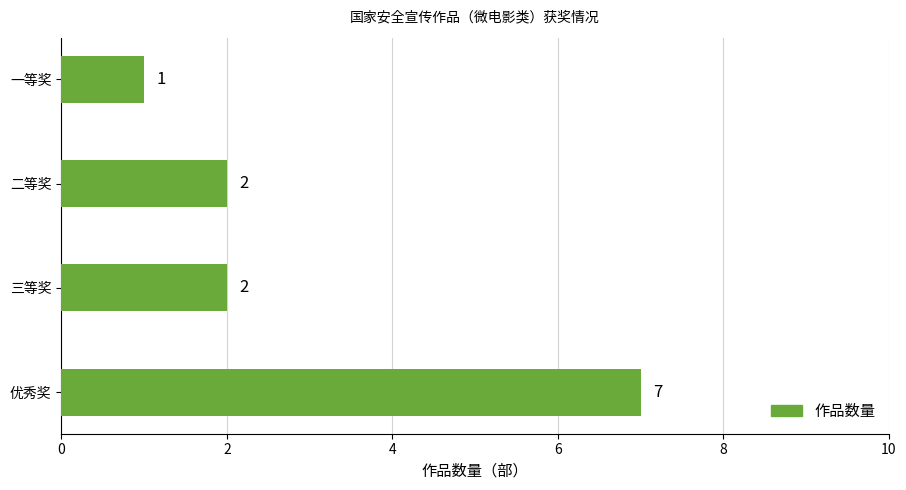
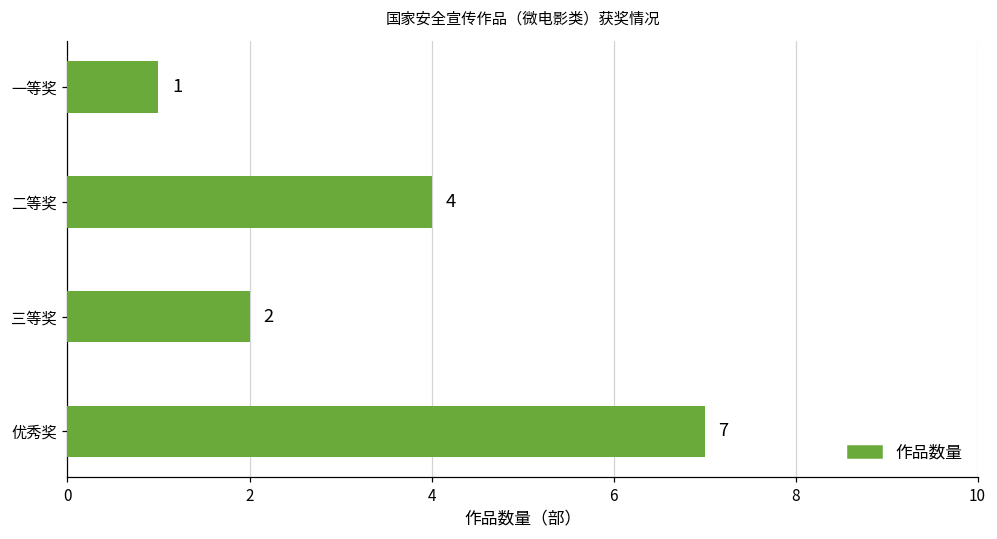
二等奖: 2 -> 4
